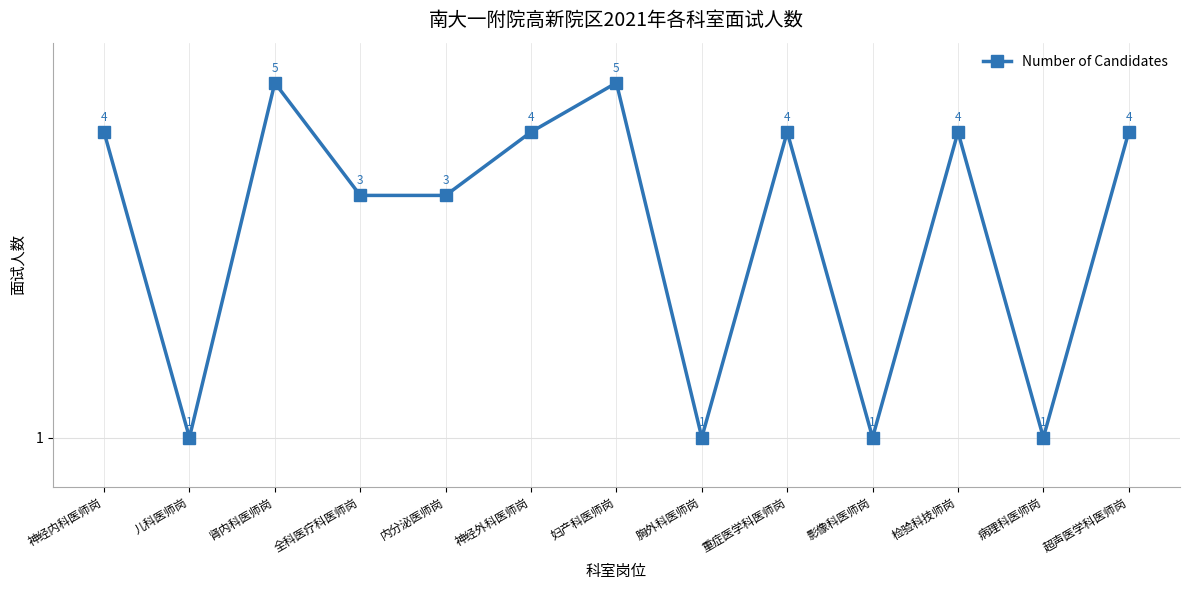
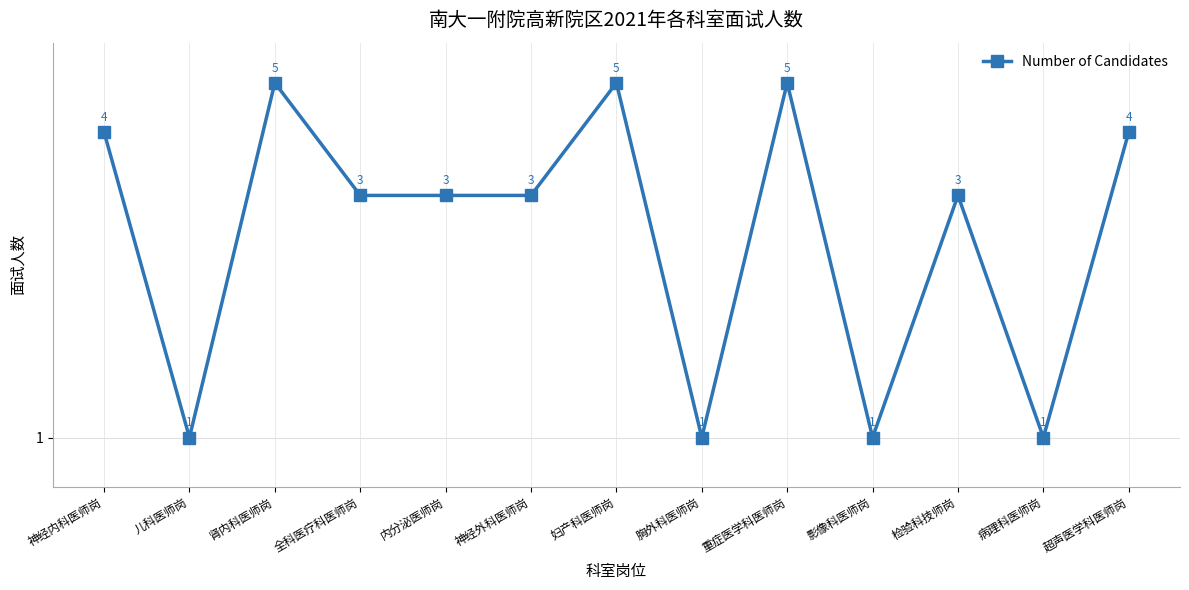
神经外科医师岗: 4 -> 3
重症医学科医师岗: 4 -> 5
检验科技师岗: 4 -> 3
